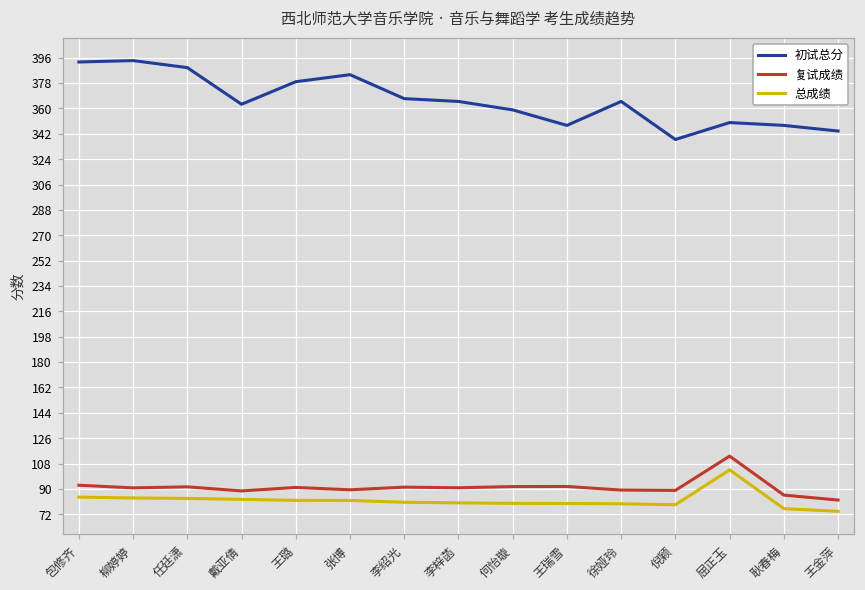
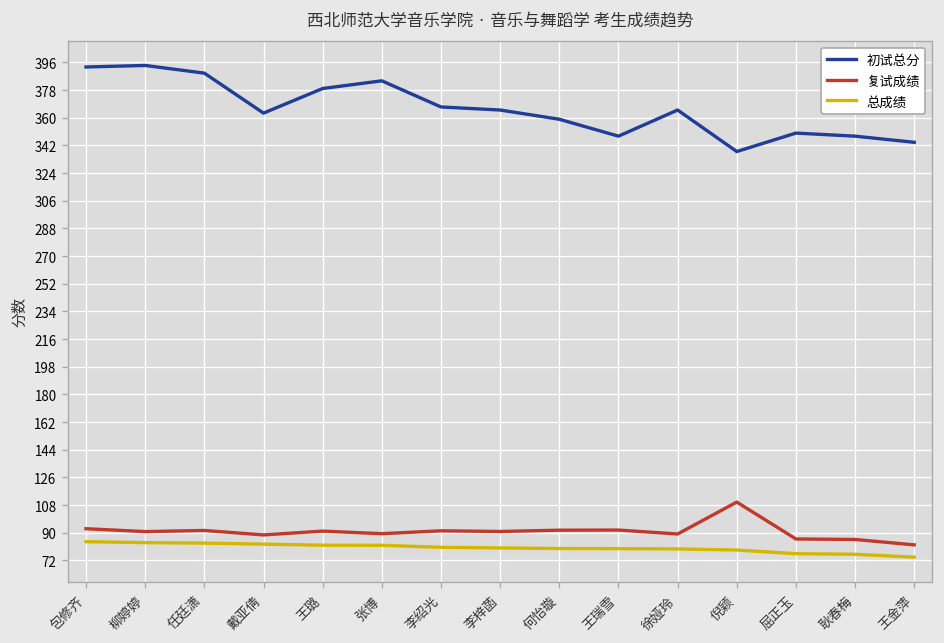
复试成绩, 倪颖: 89 -> 110
复试成绩, 屈正玉: 113 -> 86
总成绩, 屈正玉: 104 -> 76
